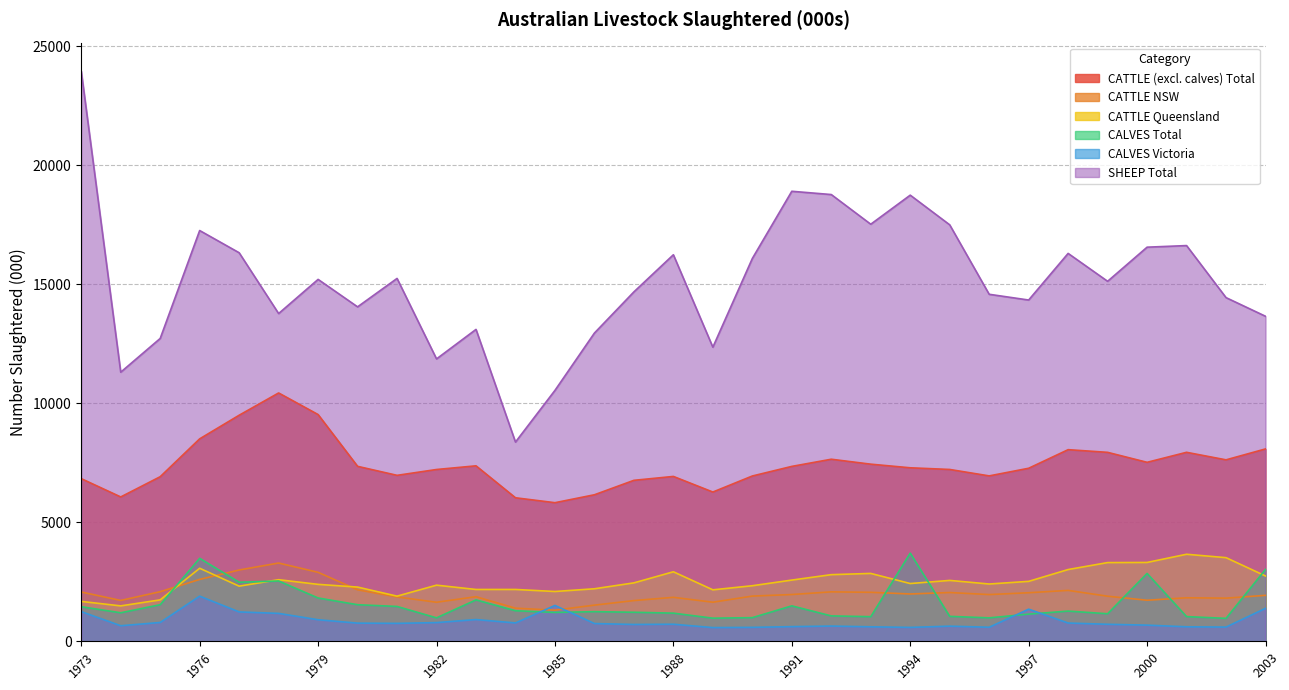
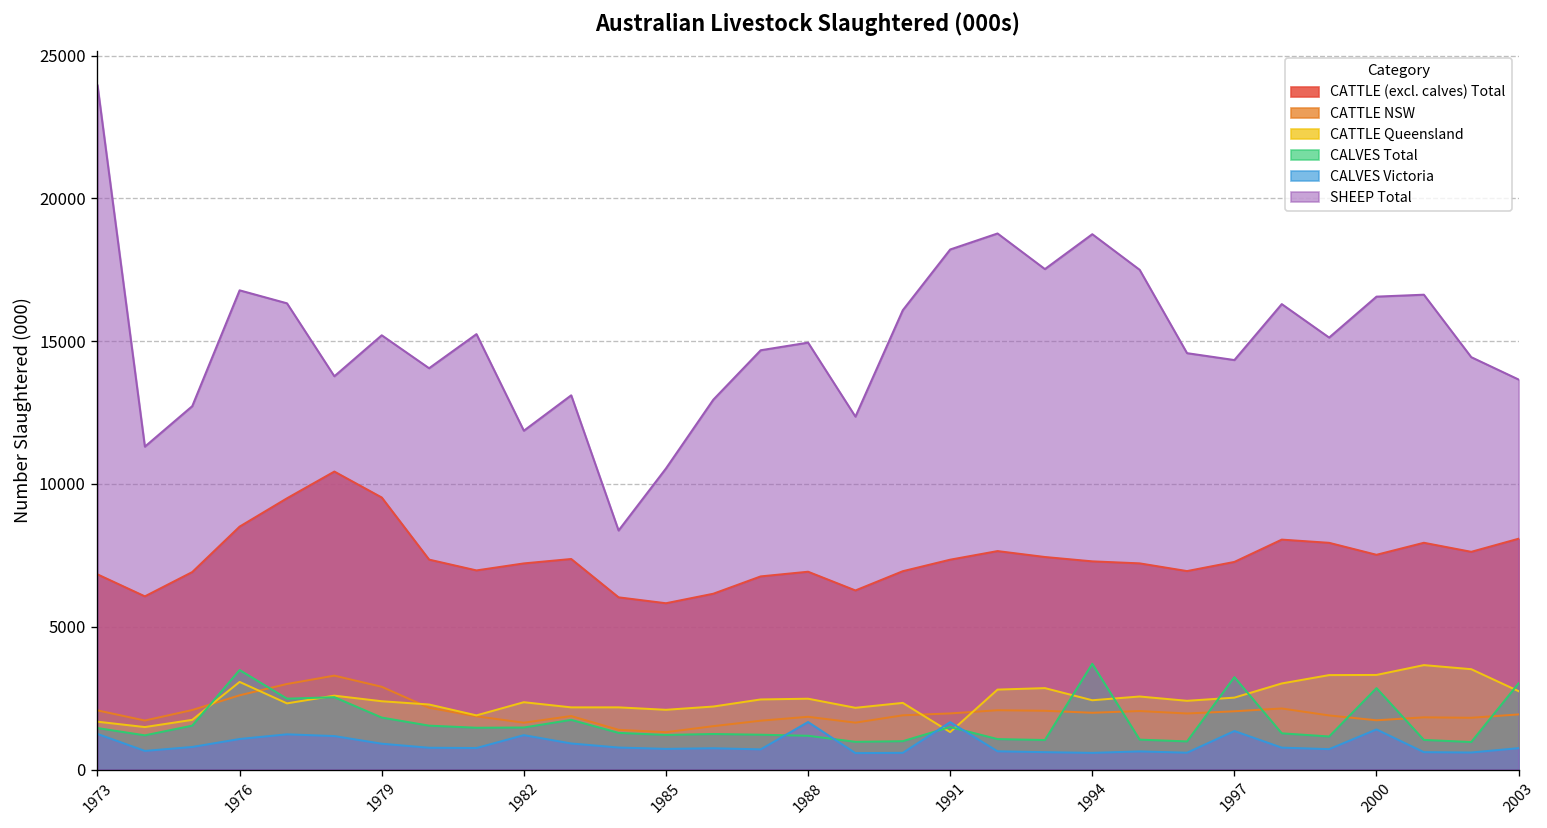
CALVES Victoria, 1976: 1900 -> 1100
SHEEP Total, 1976: 17300 -> 16800
CALVES Total, 1982: 1000 -> 1500
CALVES Victoria, 1982: 800 -> 1200
CALVES Victoria, 1985: 1500 -> 700
CATTLE Queensland, 1988: 2900 -> 2500
CALVES Victoria, 1988: 700 -> 1700
SHEEP Total, 1988: 16200 -> 15000
CATTLE Queensland, 1991: 2600 -> 1300
CALVES Victoria, 1991: 600 -> 1700
SHEEP Total, 1991: 18900 -> 18200
CALVES Total, 1997: 1100 -> 3200
CALVES Victoria, 2000: 700 -> 1400
CALVES Victoria, 2003: 1400 -> 700
